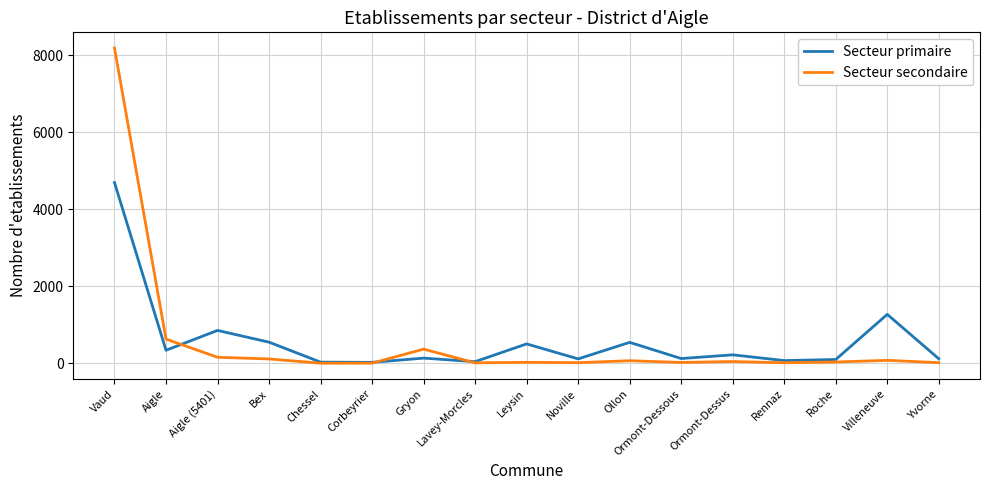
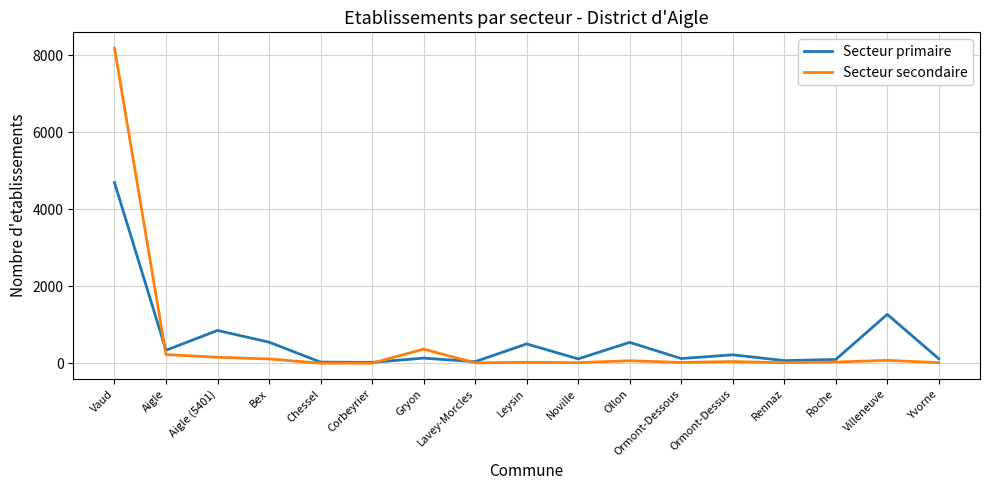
Secteur secondaire, Aigle: 600 -> 200
